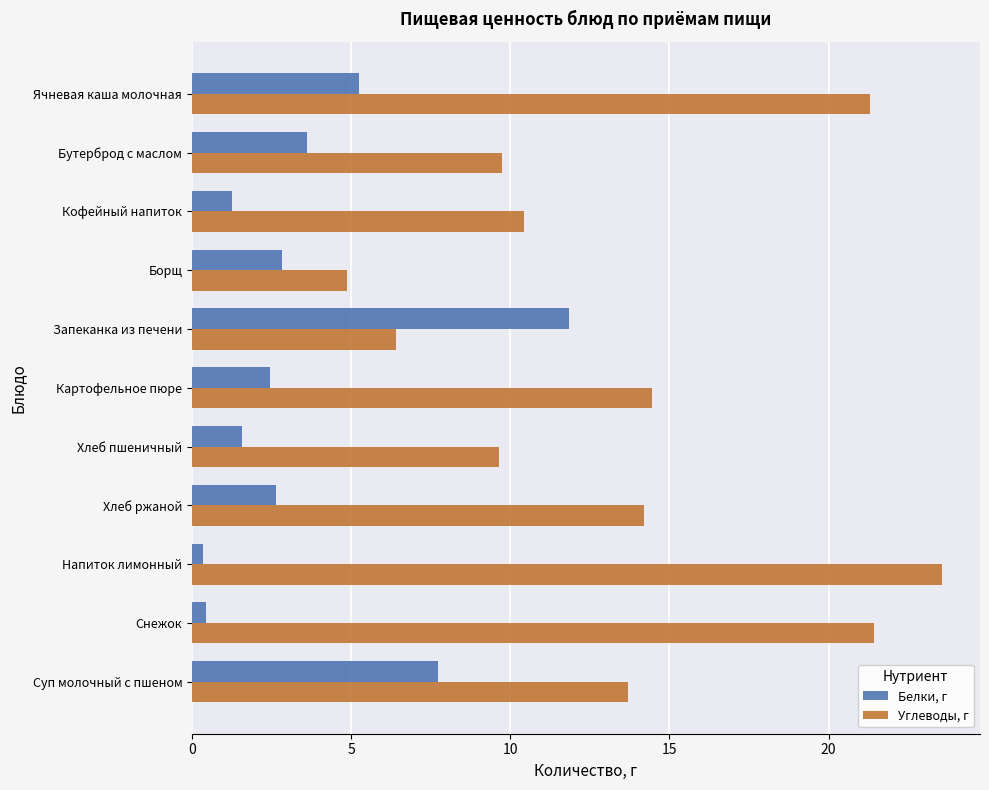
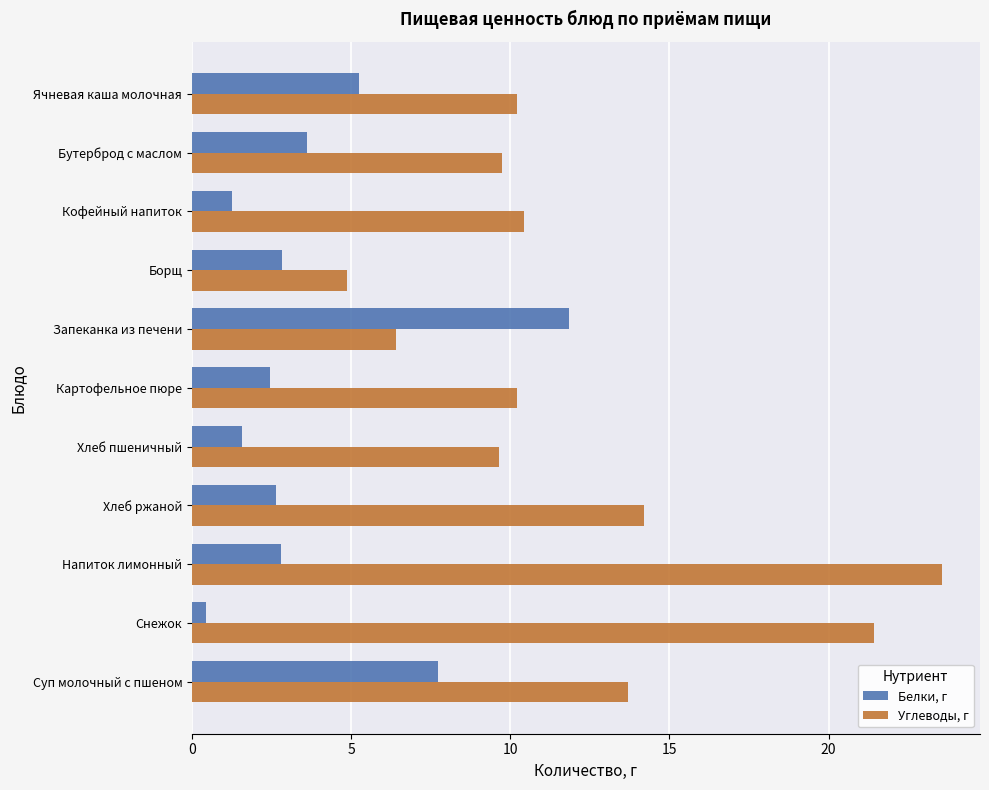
Углеводы, г, Ячневая каша молочная: 21.3 -> 10.2
Углеводы, г, Картофельное пюре: 14.5 -> 10.2
Белки, г, Напиток лимонный: 0.3 -> 2.8
